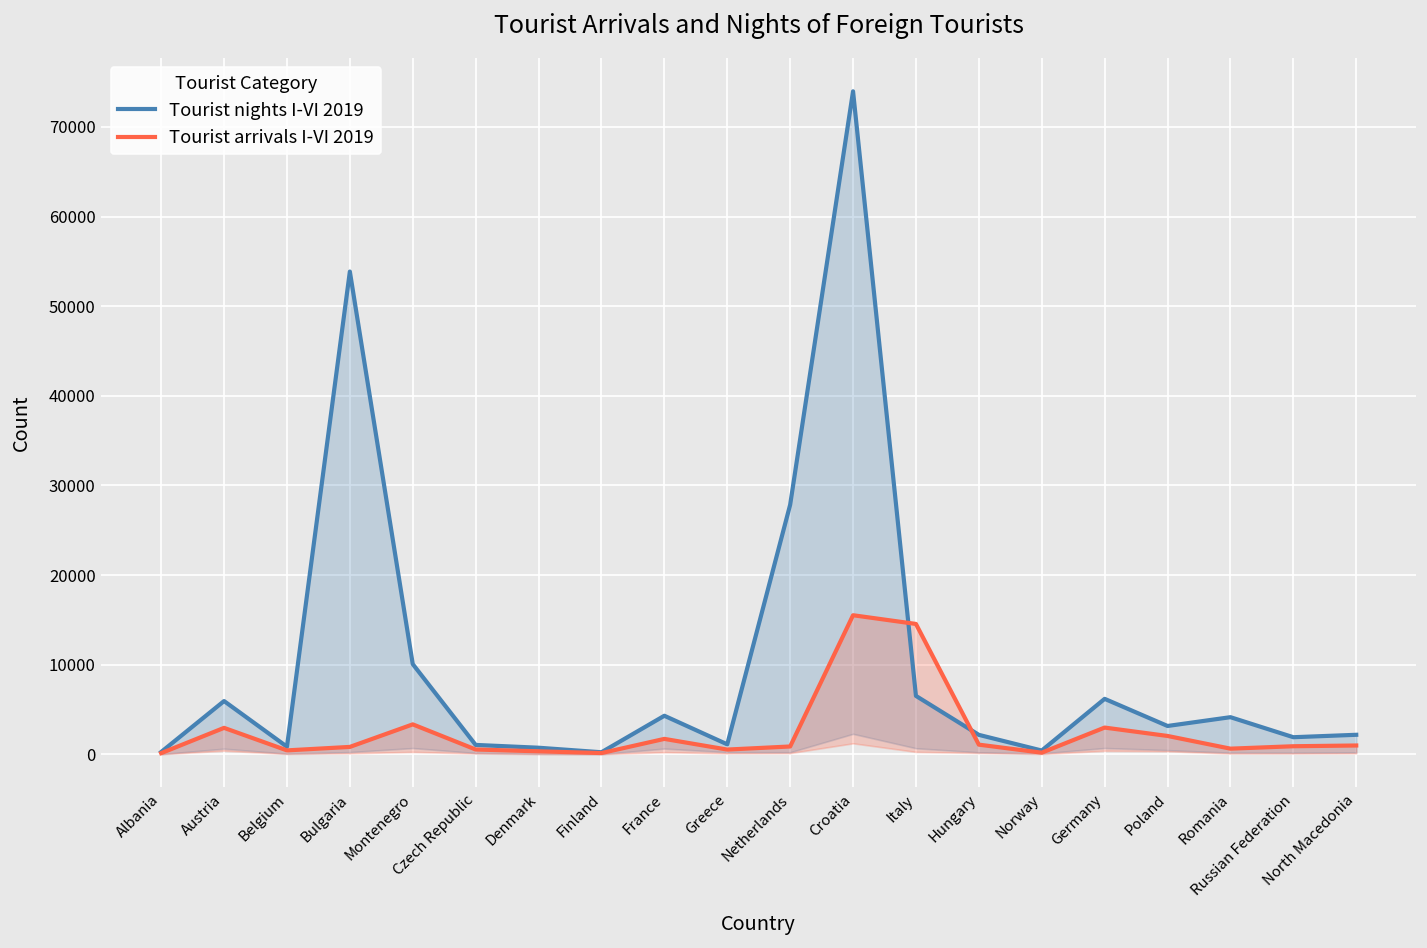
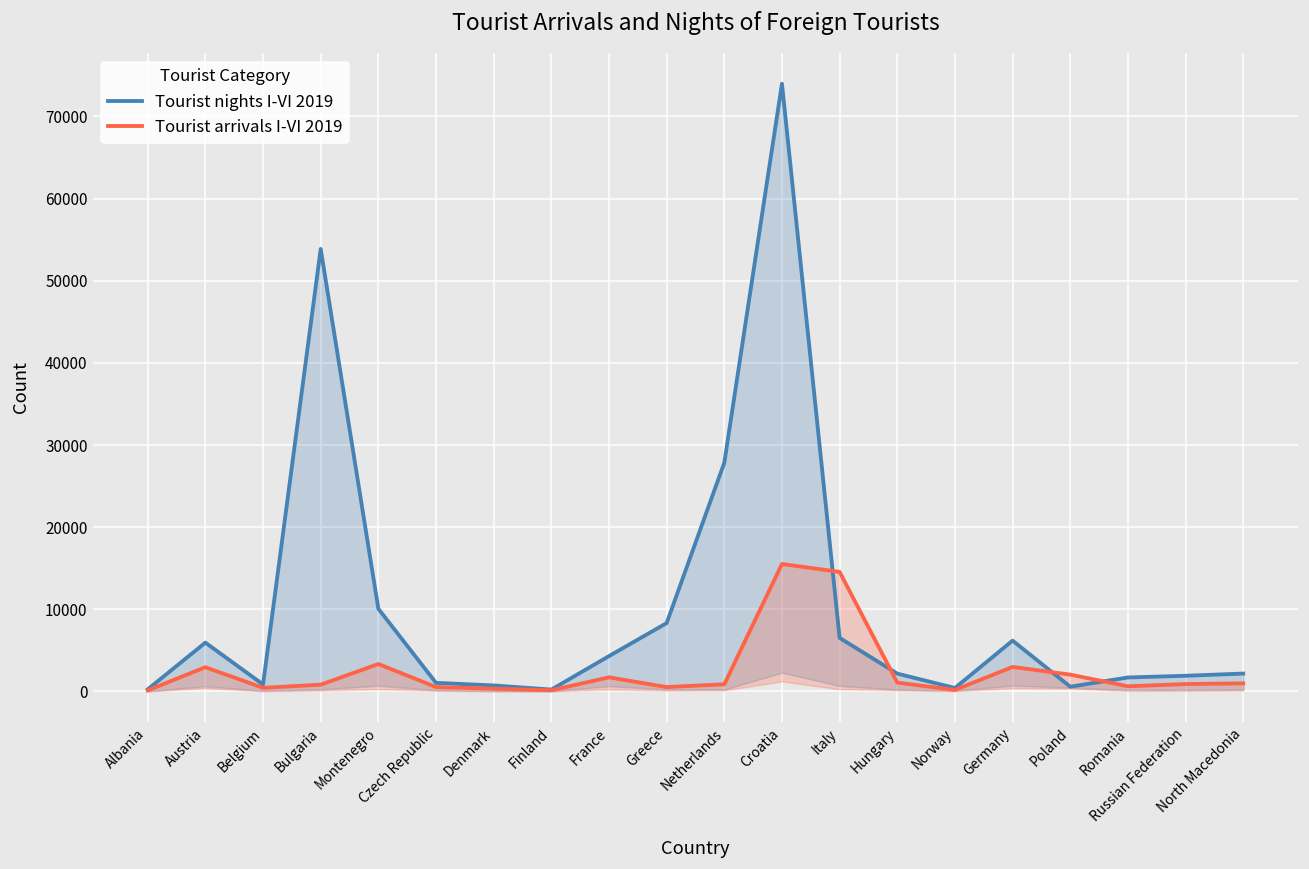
Tourist nights I-VI 2019, Greece: 1000 -> 8000
Tourist nights I-VI 2019, Poland: 3000 -> 1000
Tourist nights I-VI 2019, Romania: 4000 -> 2000
